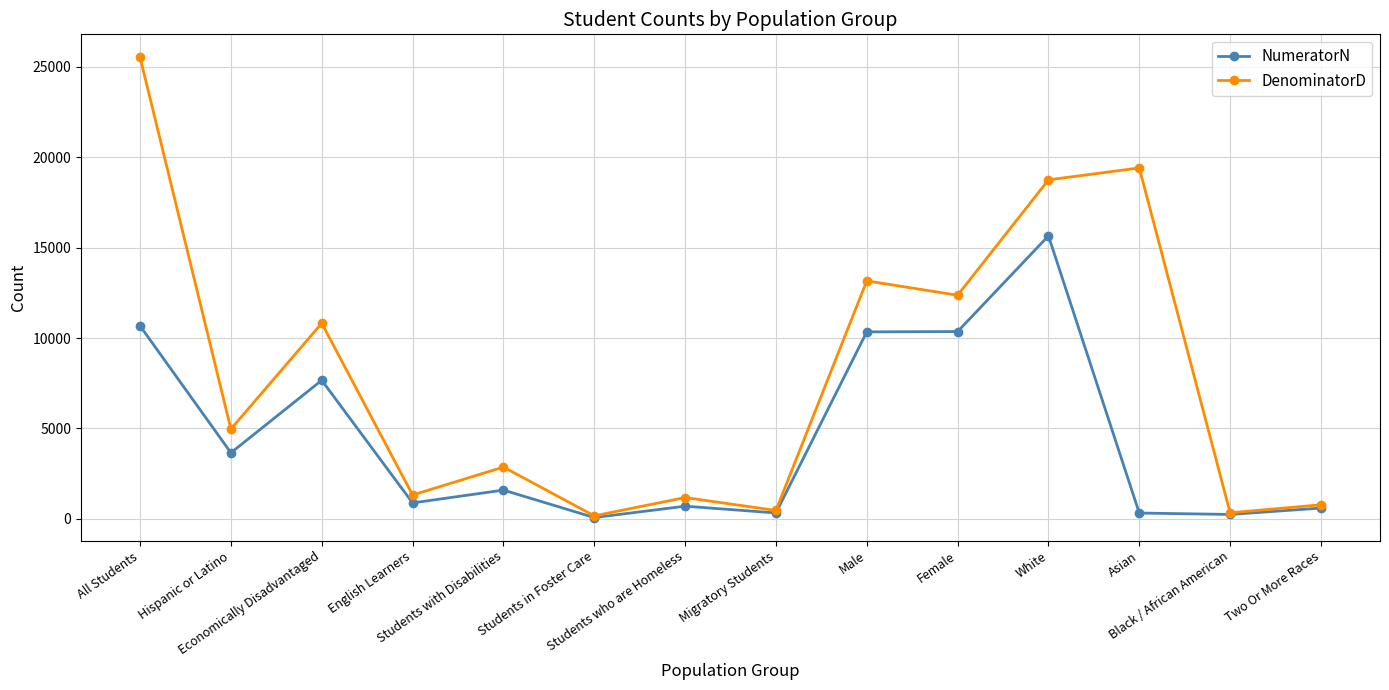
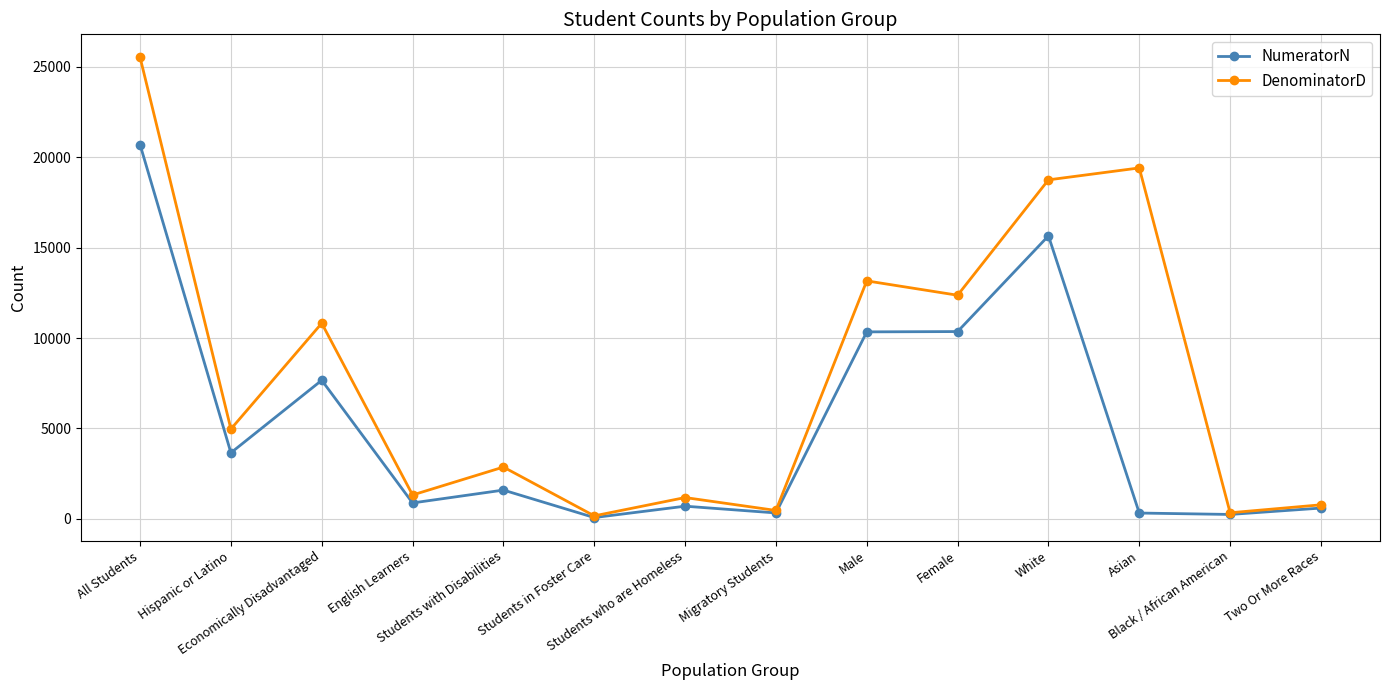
NumeratorN, All Students: 10700 -> 20700
